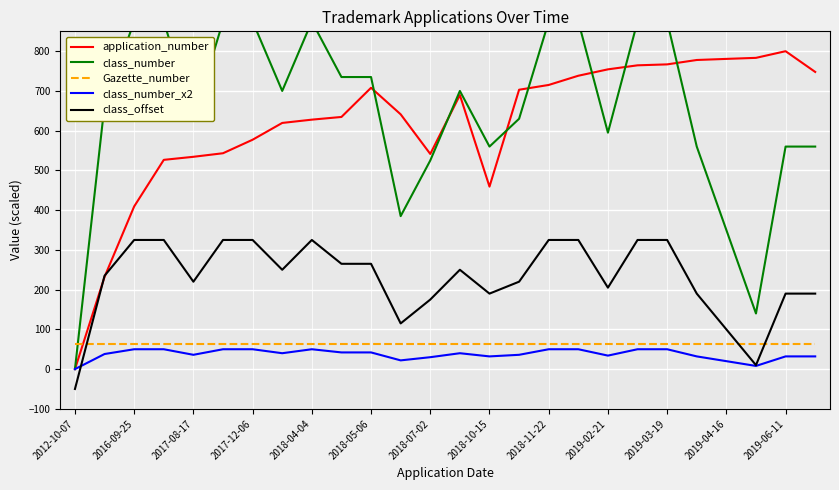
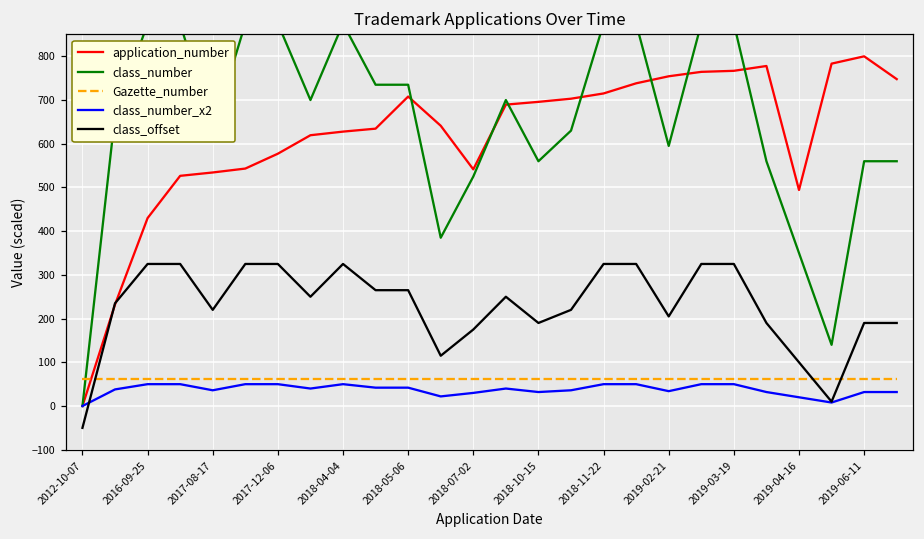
application_number, 2016-09-25: 410 -> 430
application_number, 2018-10-15: 460 -> 700
application_number, 2019-04-16: 780 -> 490
